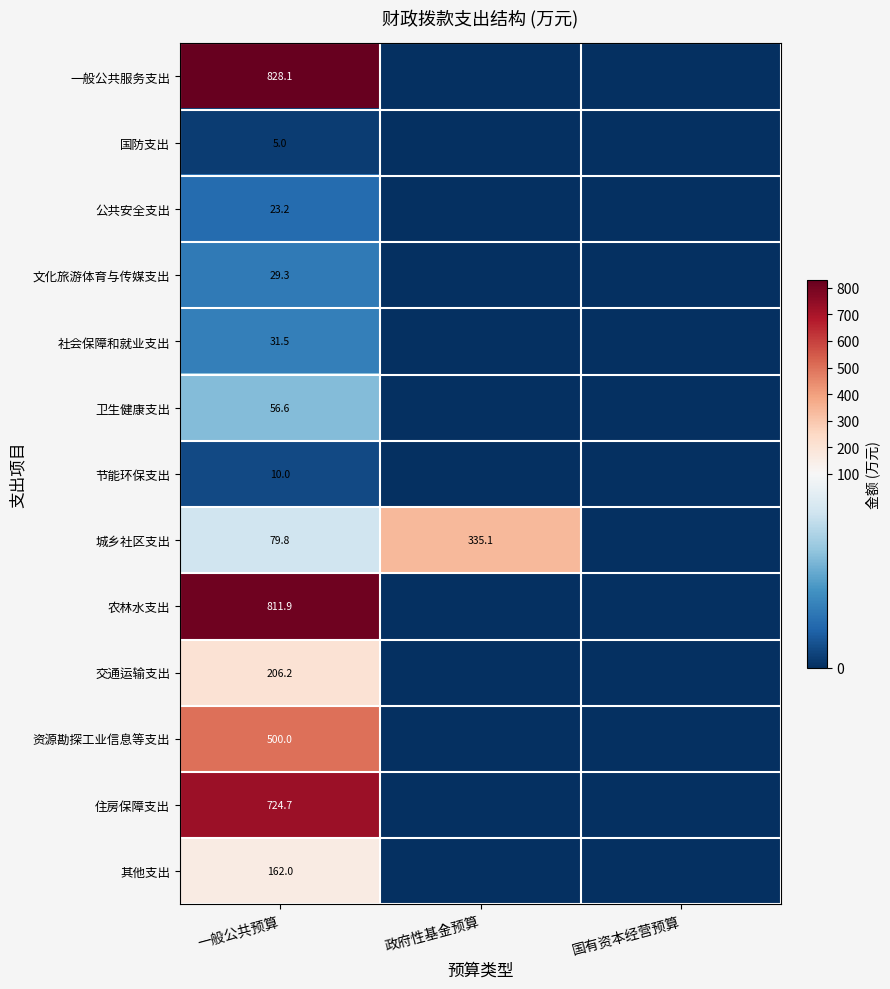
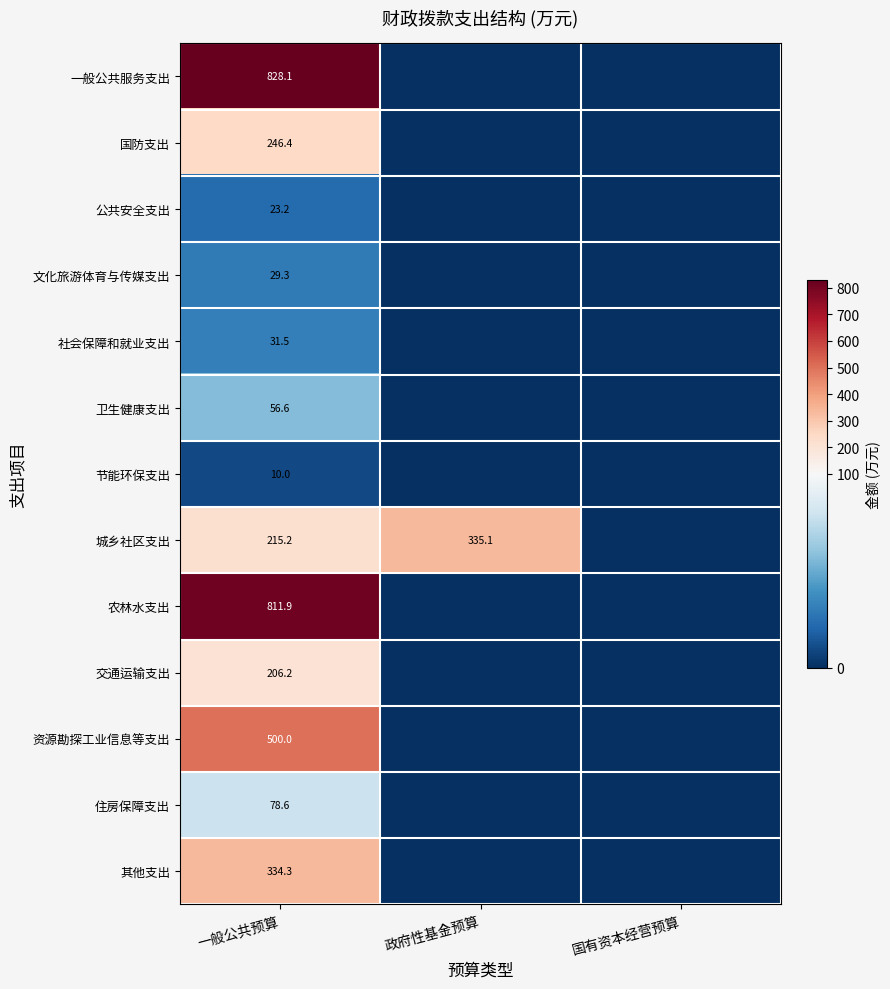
国防支出, 一般公共预算: 5.0 -> 246.4
城乡社区支出, 一般公共预算: 79.8 -> 215.2
住房保障支出, 一般公共预算: 724.7 -> 78.6
其他支出, 一般公共预算: 162.0 -> 334.3
